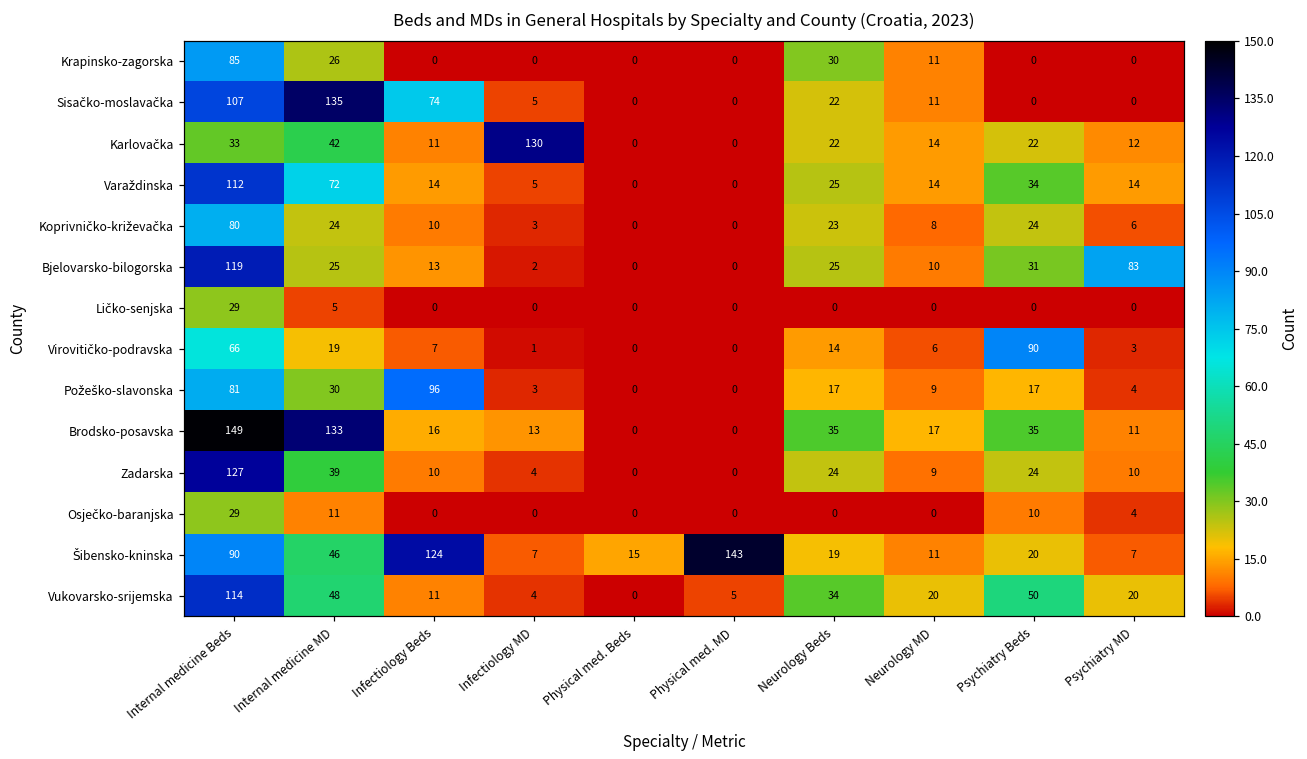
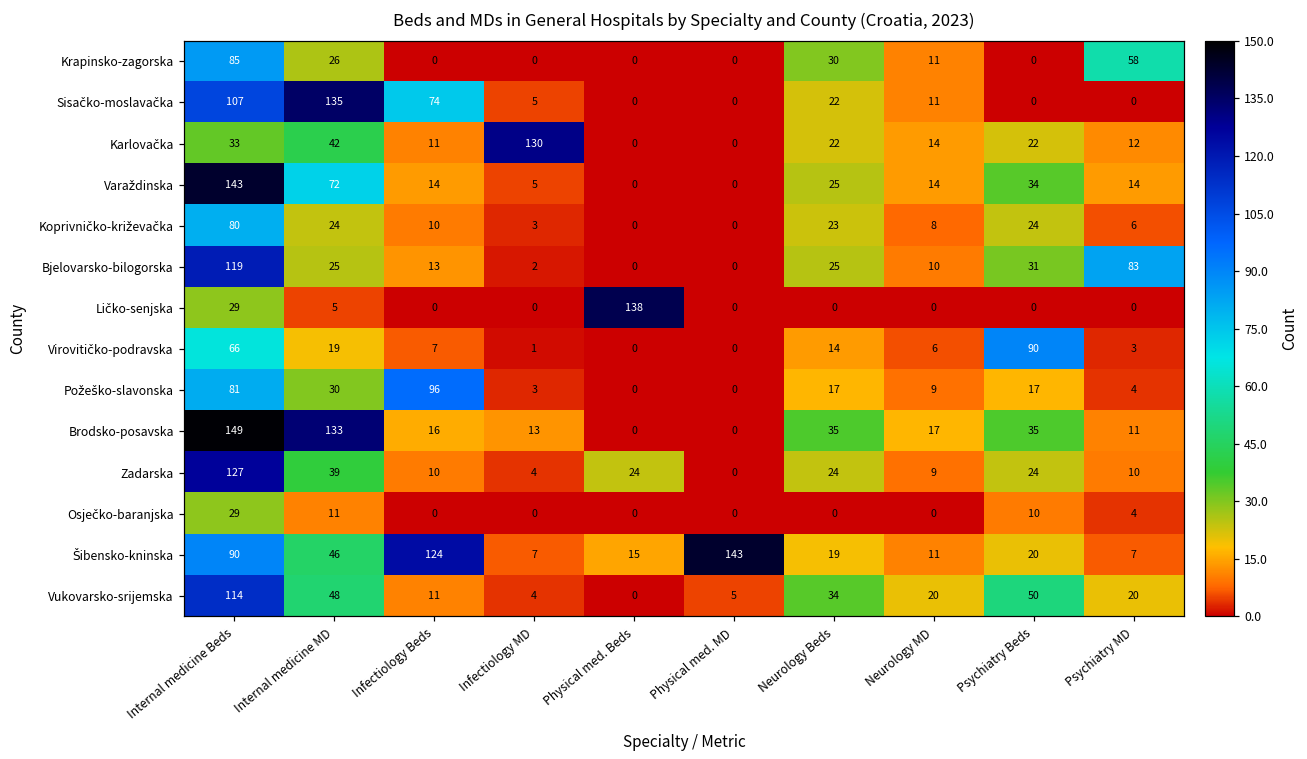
Krapinsko-zagorska, Psychiatry MD: 0 -> 58
Varaždinska, Internal medicine Beds: 112 -> 143
Ličko-senjska, Physical med. Beds: 0 -> 138
Zadarska, Physical med. Beds: 0 -> 24
